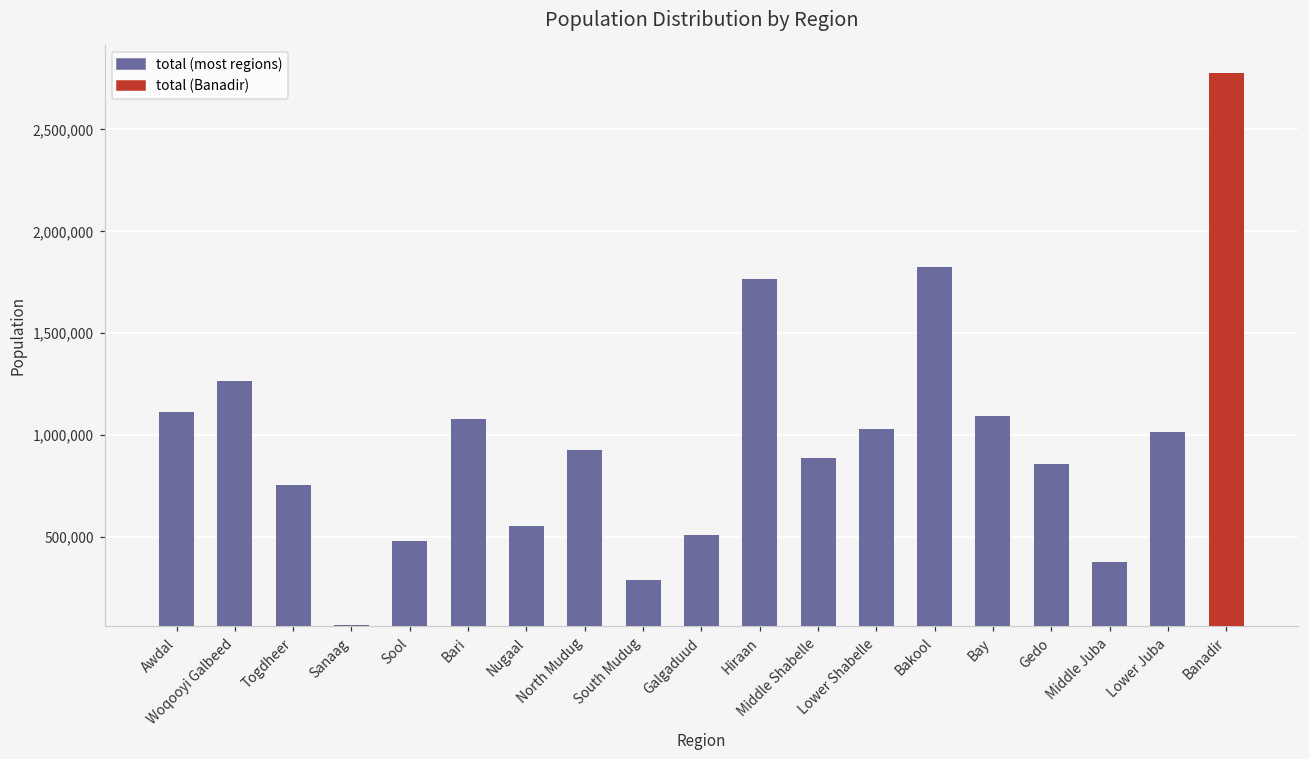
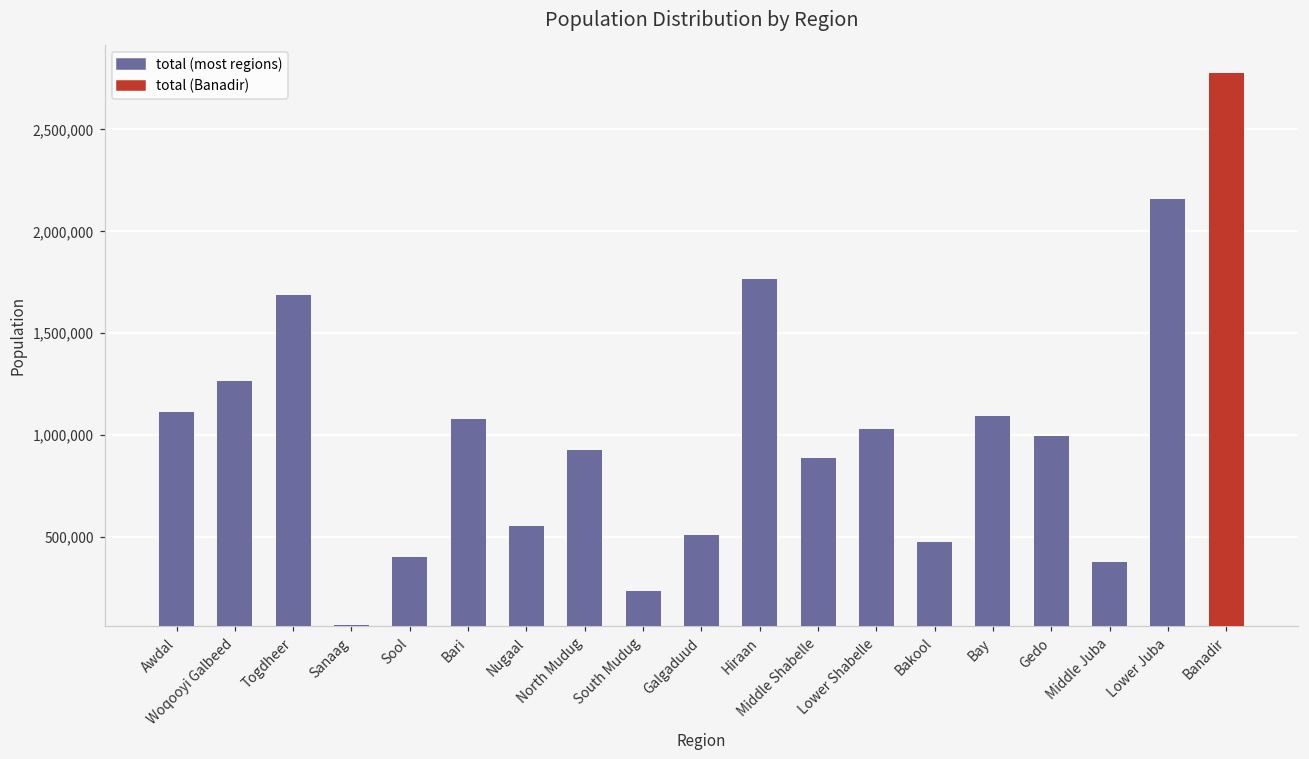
Togdheer: 750,000 -> 1,690,000
Sool: 480,000 -> 400,000
South Mudug: 290,000 -> 240,000
Bakool: 1,830,000 -> 480,000
Gedo: 860,000 -> 990,000
Lower Juba: 1,010,000 -> 2,160,000
